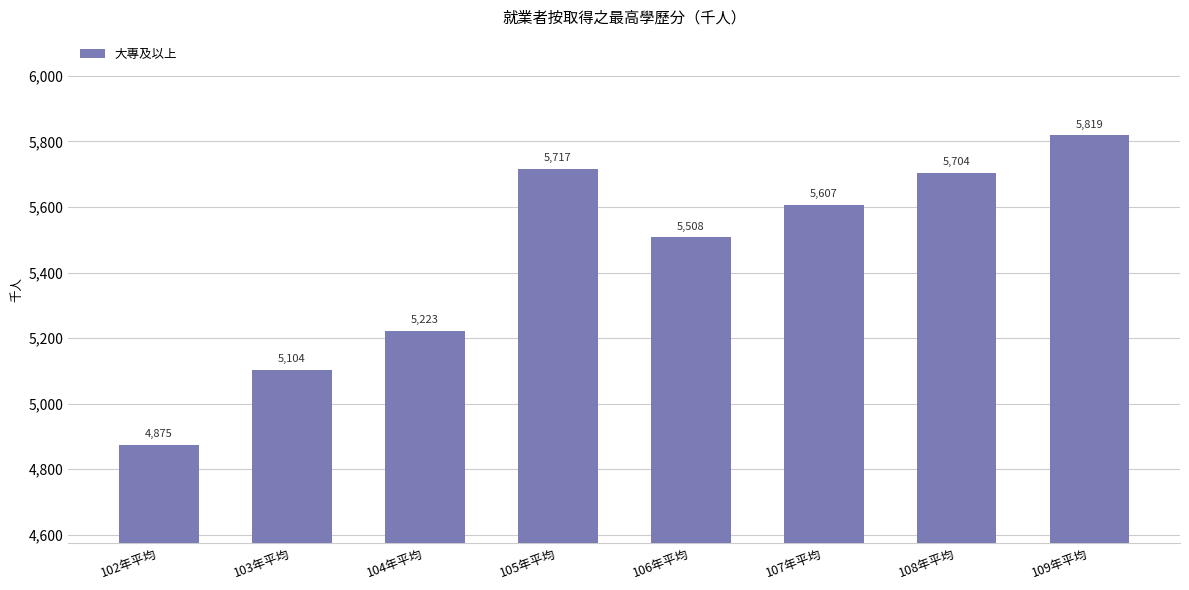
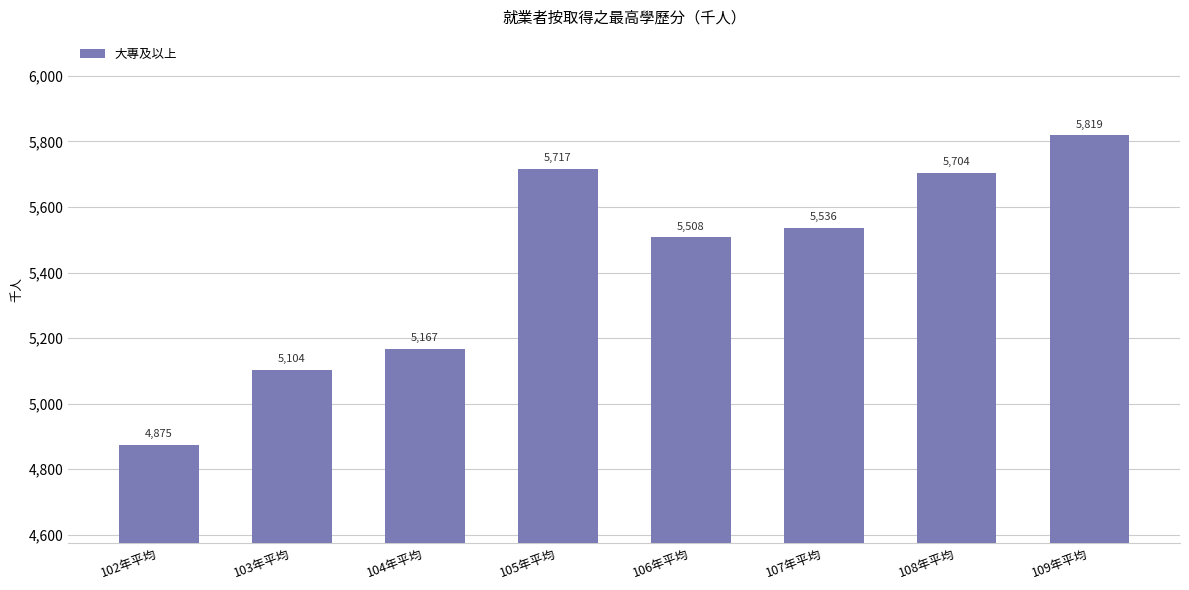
104年平均: 5,223 -> 5,167
107年平均: 5,607 -> 5,536
